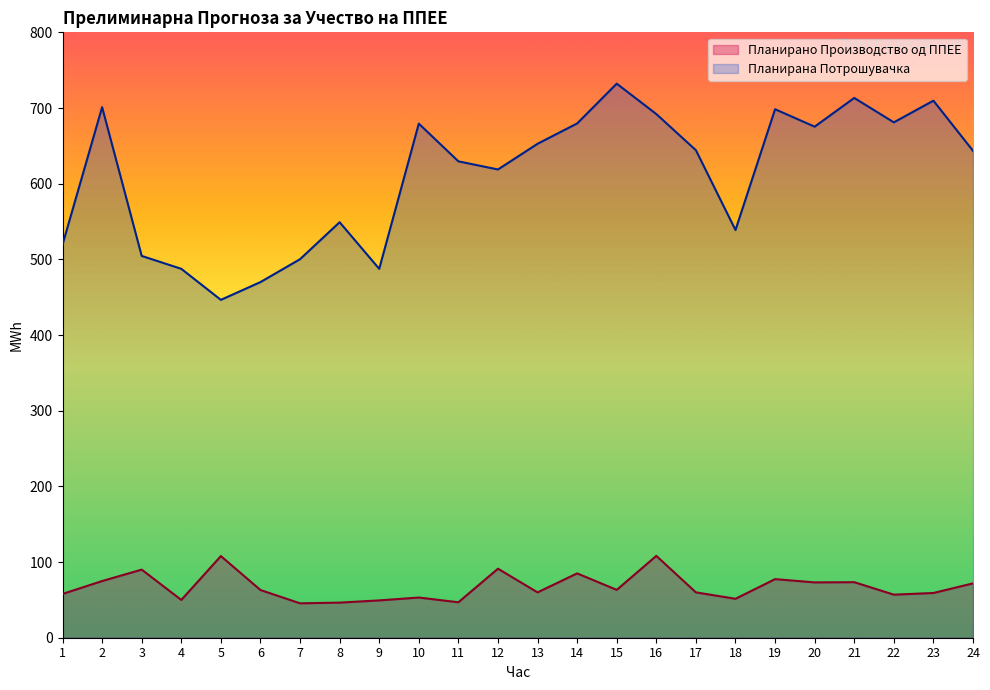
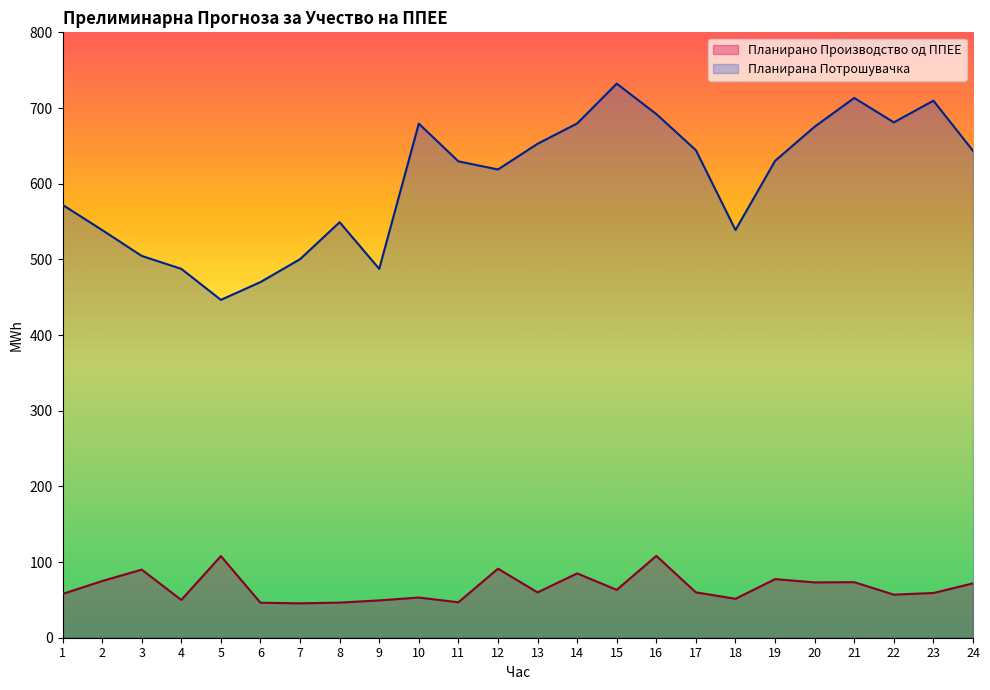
Планирана Потрошувачка, 1: 520 -> 570
Планирана Потрошувачка, 2: 700 -> 540
Планирано Производство од ППЕЕ, 6: 60 -> 50
Планирана Потрошувачка, 19: 700 -> 630
